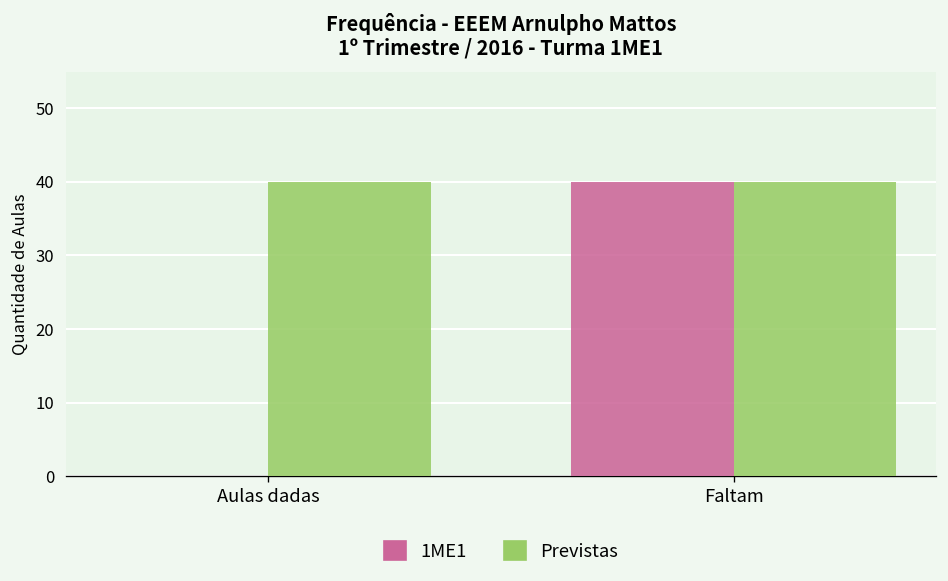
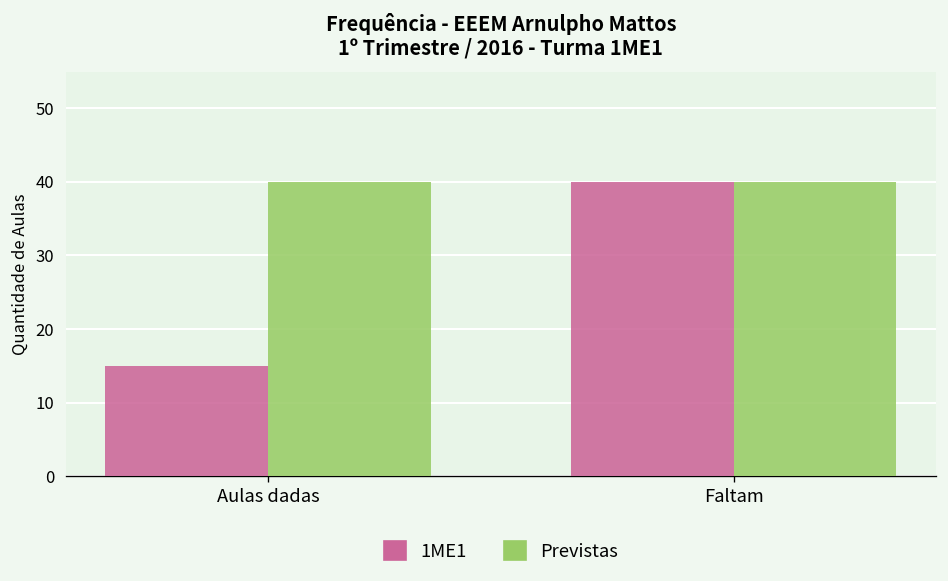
1ME1, Aulas dadas: 0 -> 15
